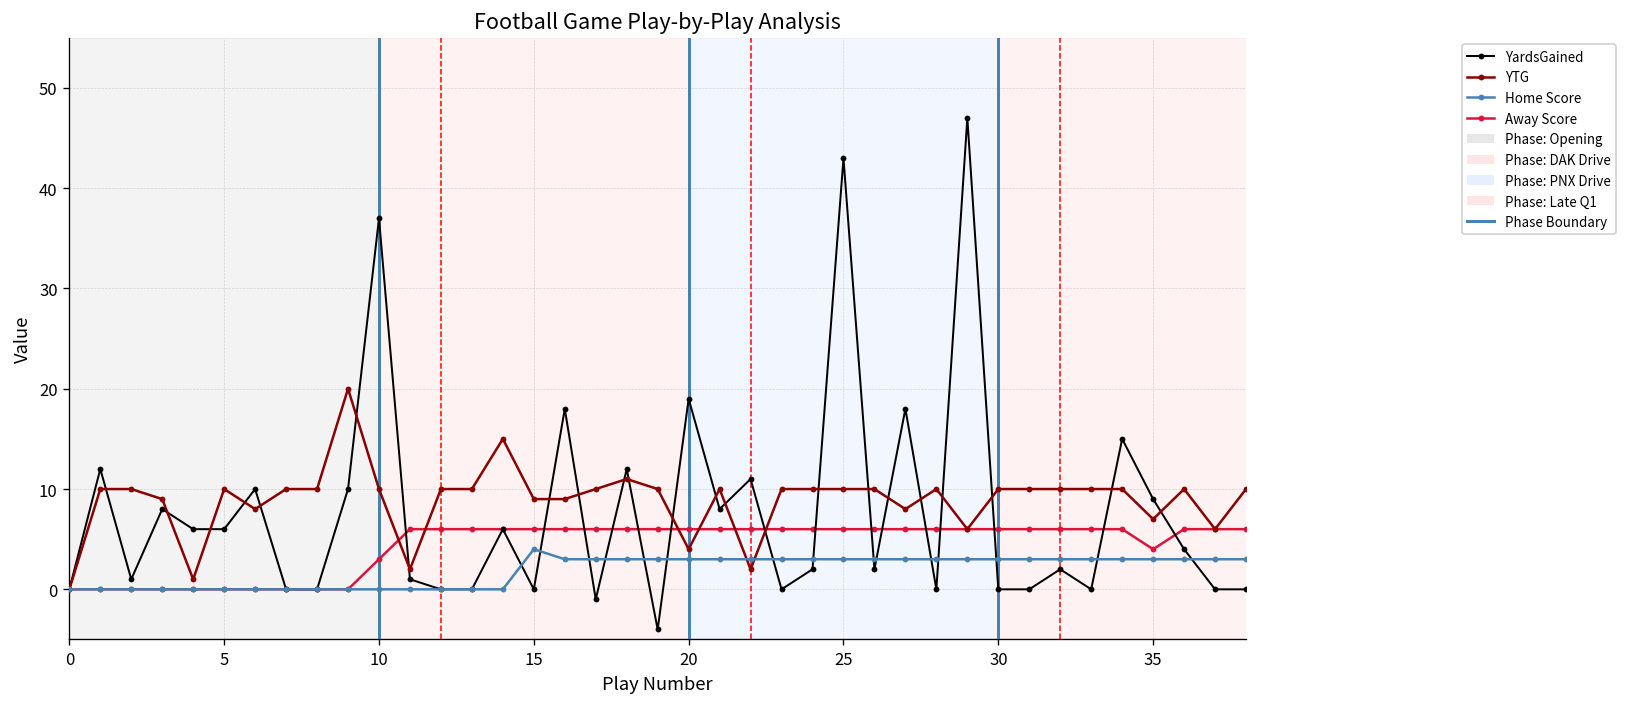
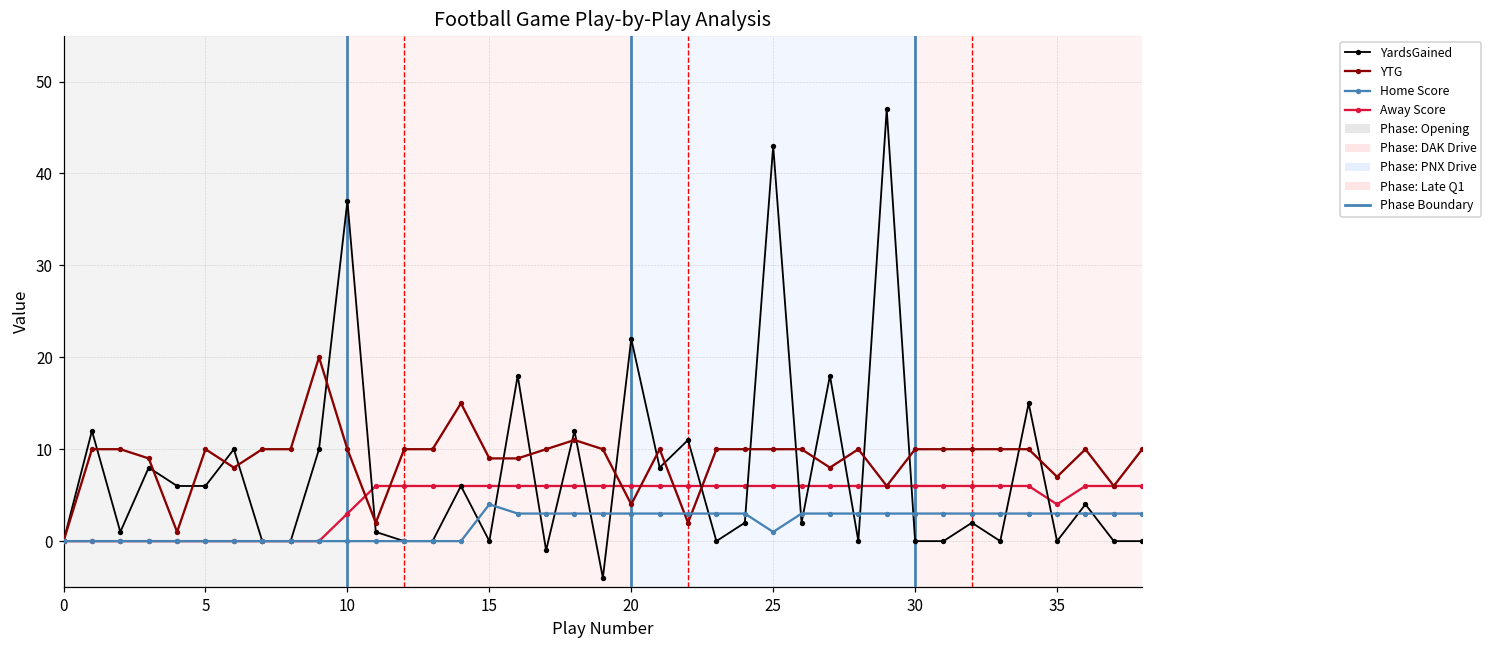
YardsGained, 20: 19 -> 22
Home Score, 25: 3 -> 1
YardsGained, 35: 9 -> 0
